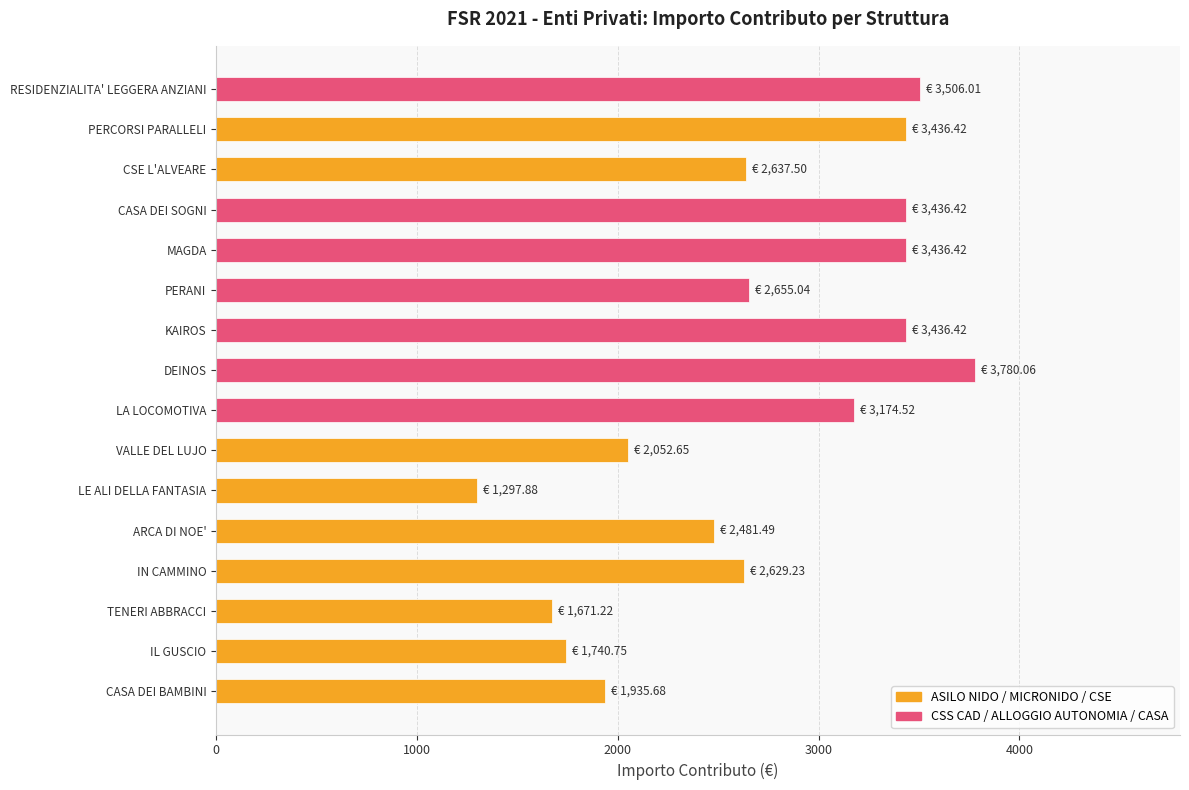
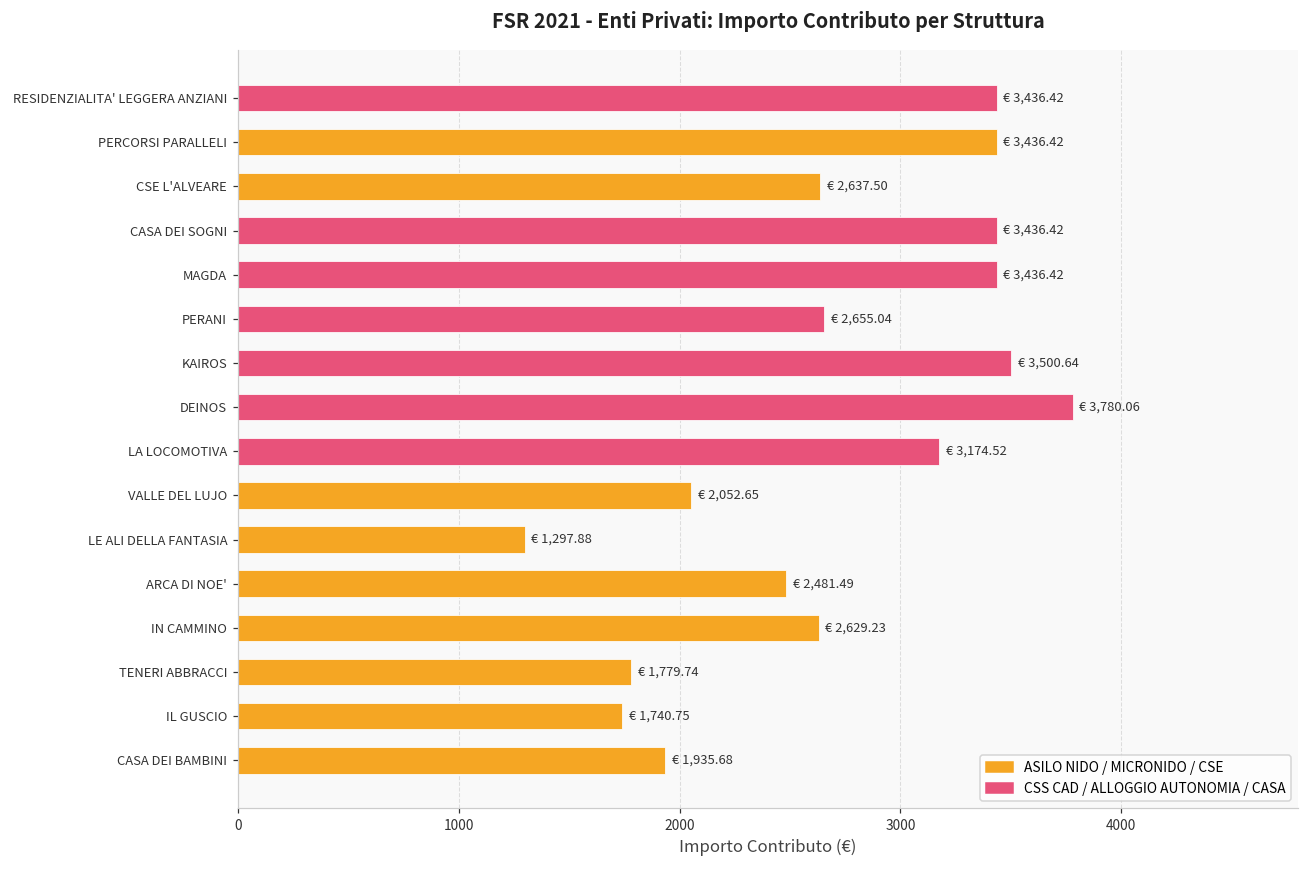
RESIDENZIALITA' LEGGERA ANZIANI: 3,506.01 -> 3,436.42
KAIROS: 3,436.42 -> 3,500.64
TENERI ABBRACCI: 1,671.22 -> 1,779.74
